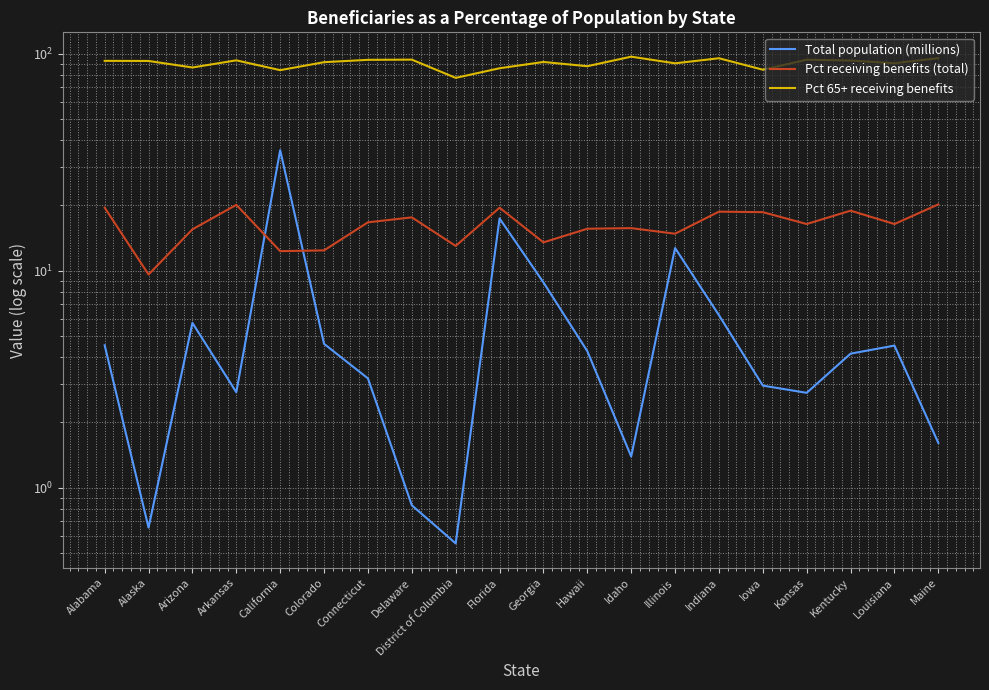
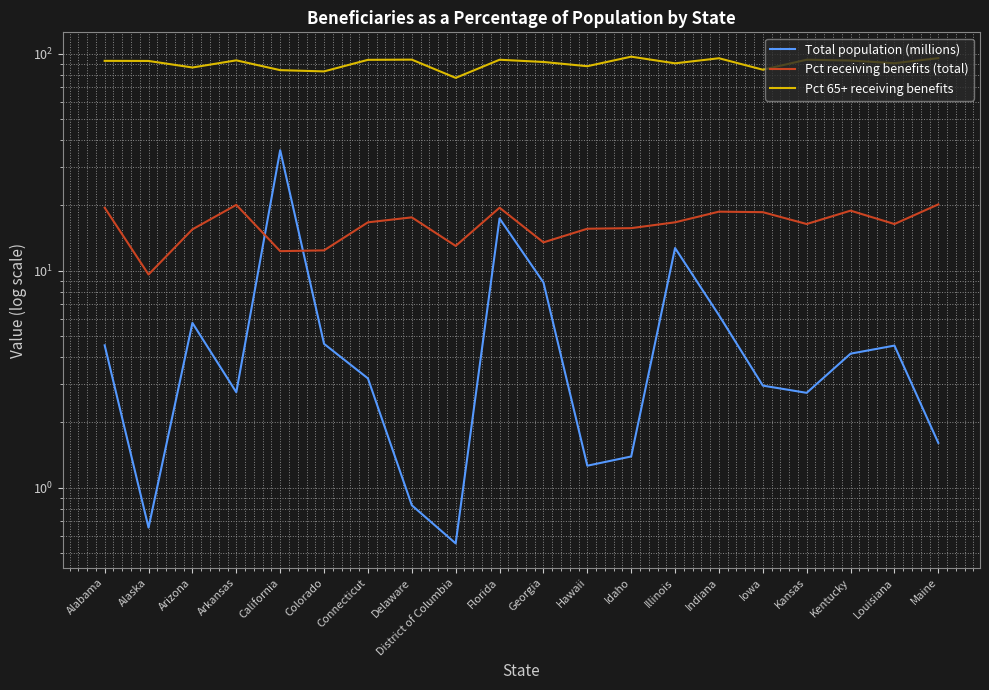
Pct 65+ receiving benefits, Colorado: 91 -> 83
Pct 65+ receiving benefits, Florida: 86 -> 94
Total population (millions), Hawaii: 4.3 -> 1.3
Pct receiving benefits (total), Illinois: 15 -> 17
